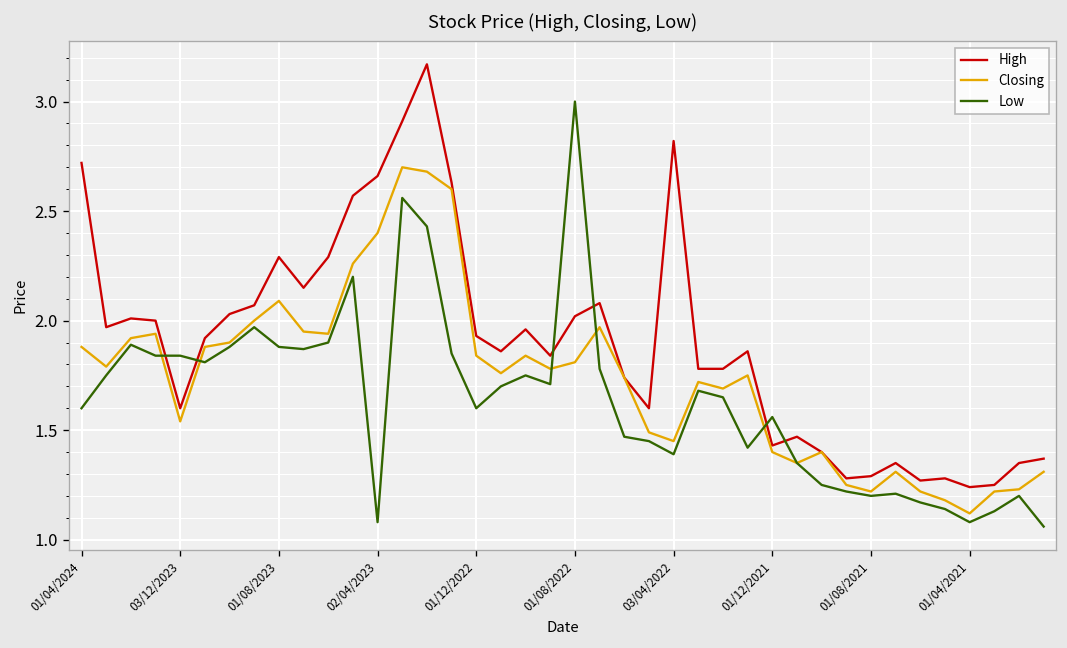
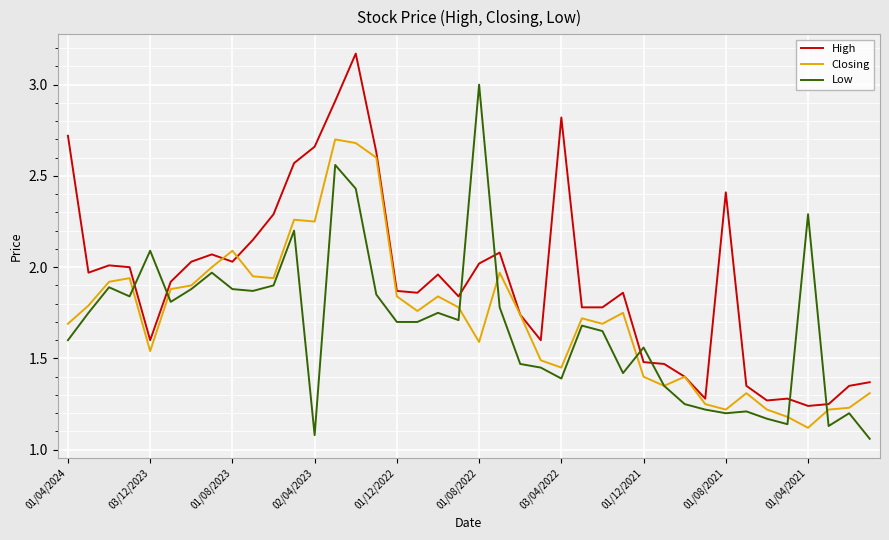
Closing, 01/04/2024: 1.88 -> 1.69
Low, 03/12/2023: 1.84 -> 2.09
High, 01/08/2023: 2.29 -> 2.03
Closing, 02/04/2023: 2.40 -> 2.25
High, 01/12/2022: 1.93 -> 1.87
Low, 01/12/2022: 1.6 -> 1.7
Closing, 01/08/2022: 1.81 -> 1.59
High, 01/12/2021: 1.43 -> 1.48
High, 01/08/2021: 1.29 -> 2.41
Low, 01/04/2021: 1.08 -> 2.29
